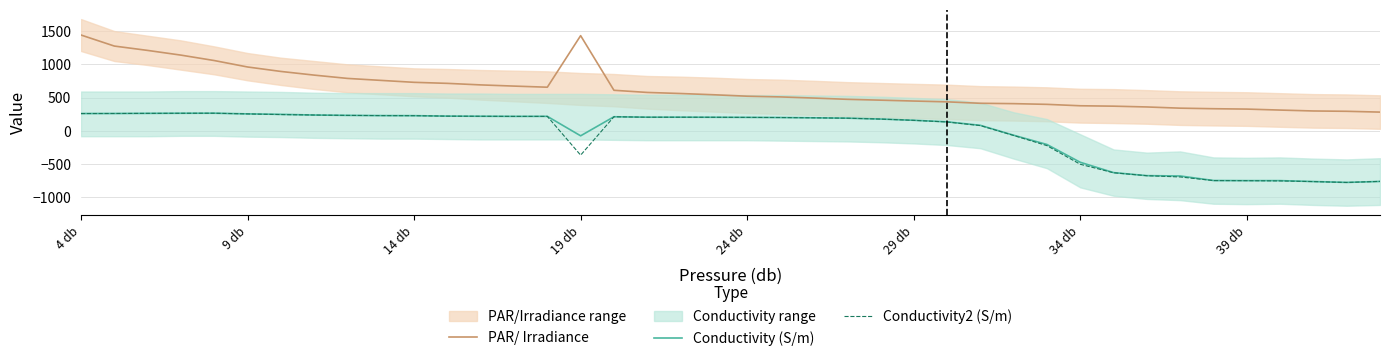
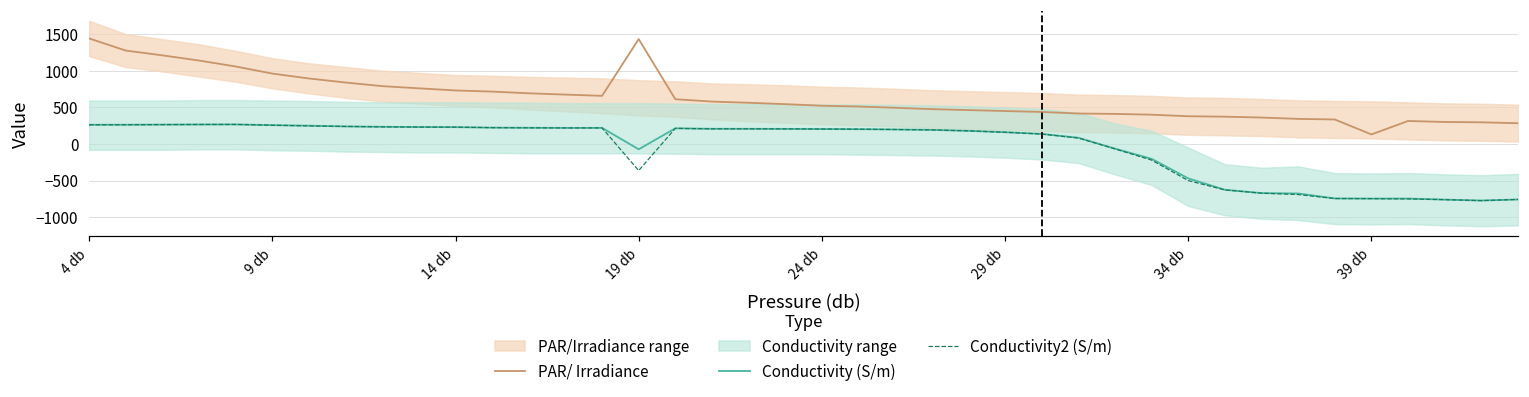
PAR/ Irradiance, 39 db: 300 -> 100
